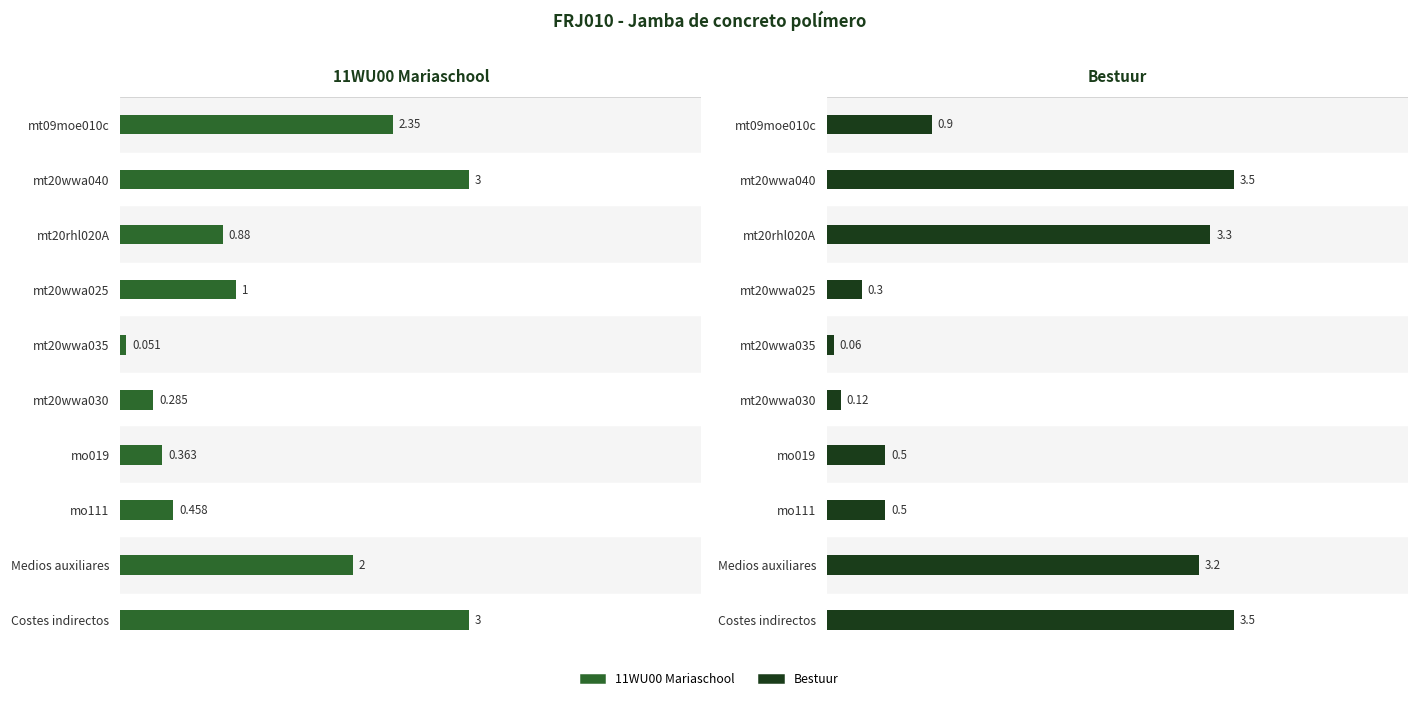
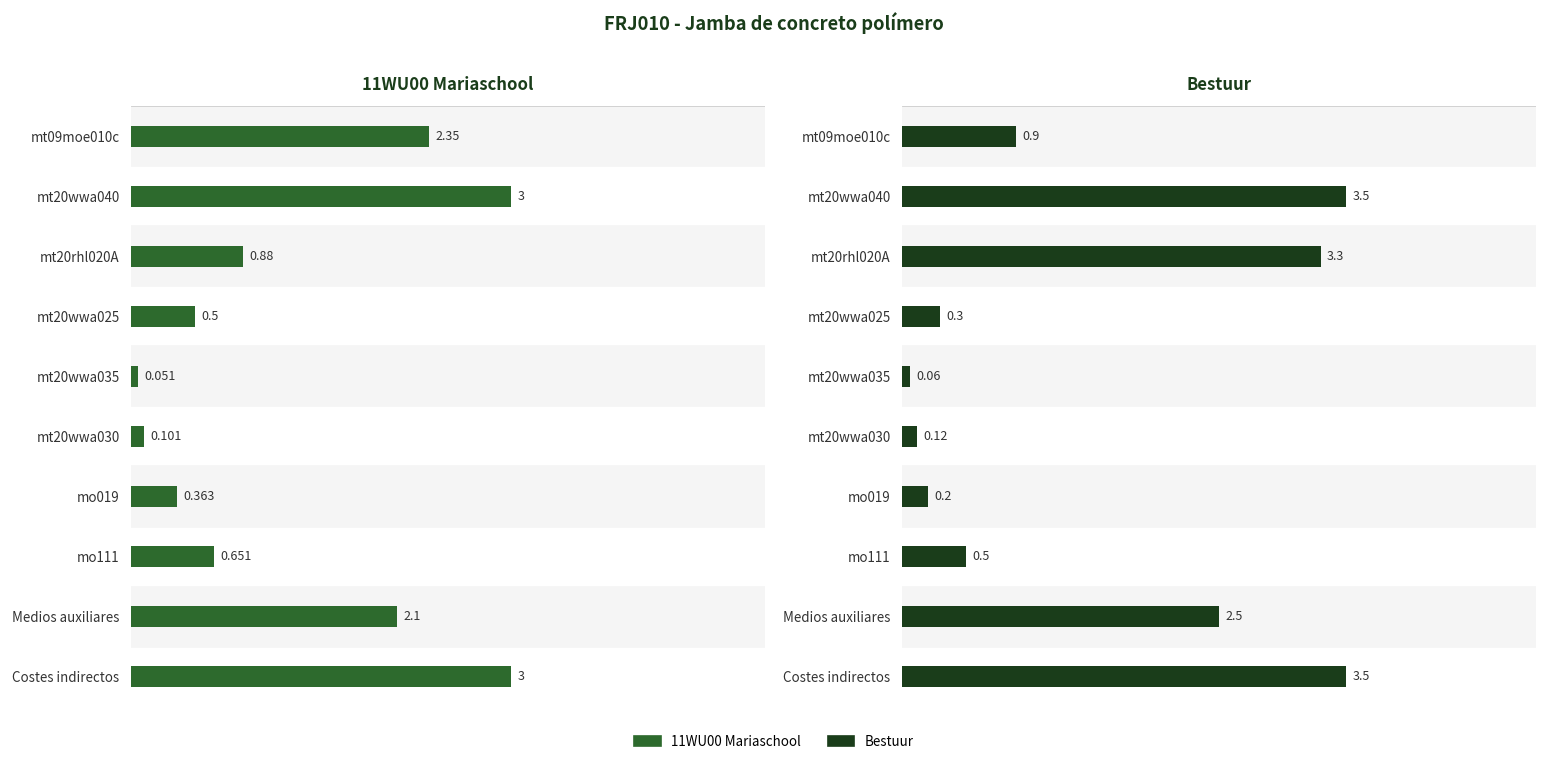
11WU00 Mariaschool, mt20wwa025: 1 -> 0.5
11WU00 Mariaschool, mt20wwa030: 0.285 -> 0.101
11WU00 Mariaschool, mo111: 0.458 -> 0.651
11WU00 Mariaschool, Medios auxiliares: 2 -> 2.1
Bestuur, mo019: 0.5 -> 0.2
Bestuur, Medios auxiliares: 3.2 -> 2.5
